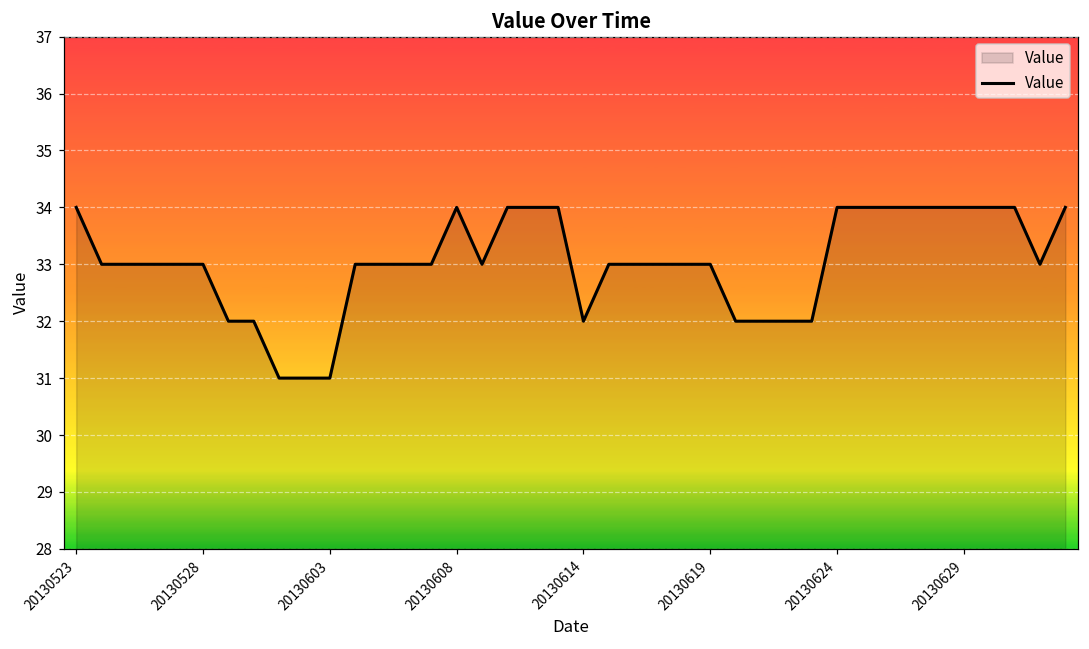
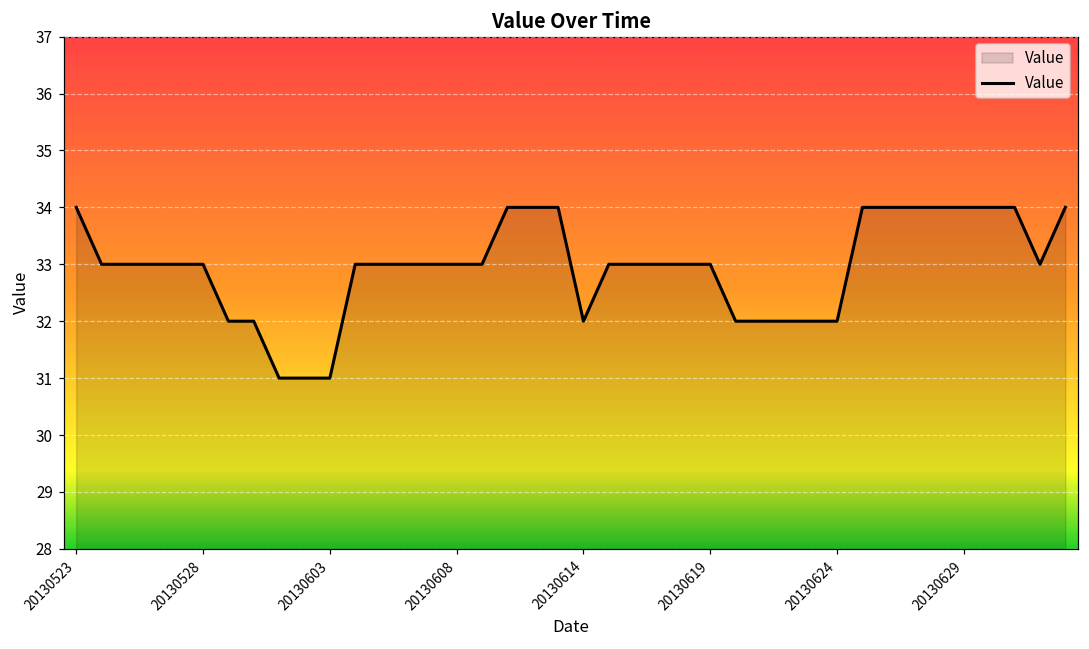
20130608: 34 -> 33
20130624: 34 -> 32
